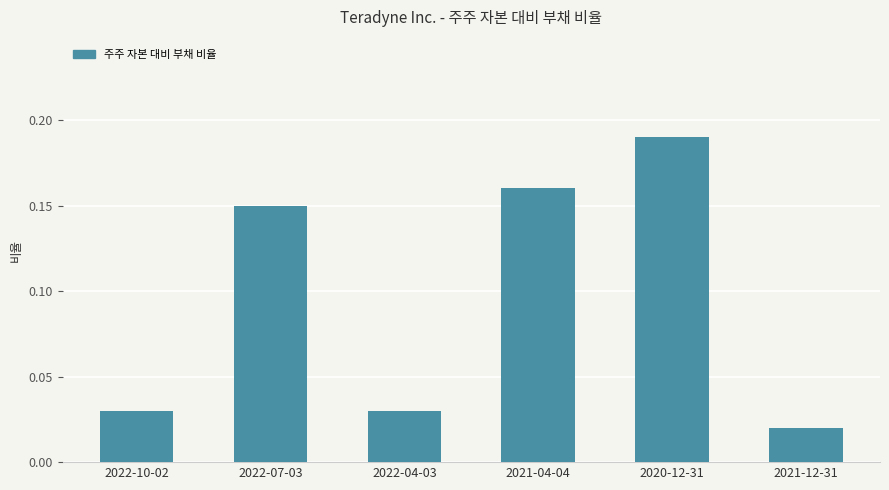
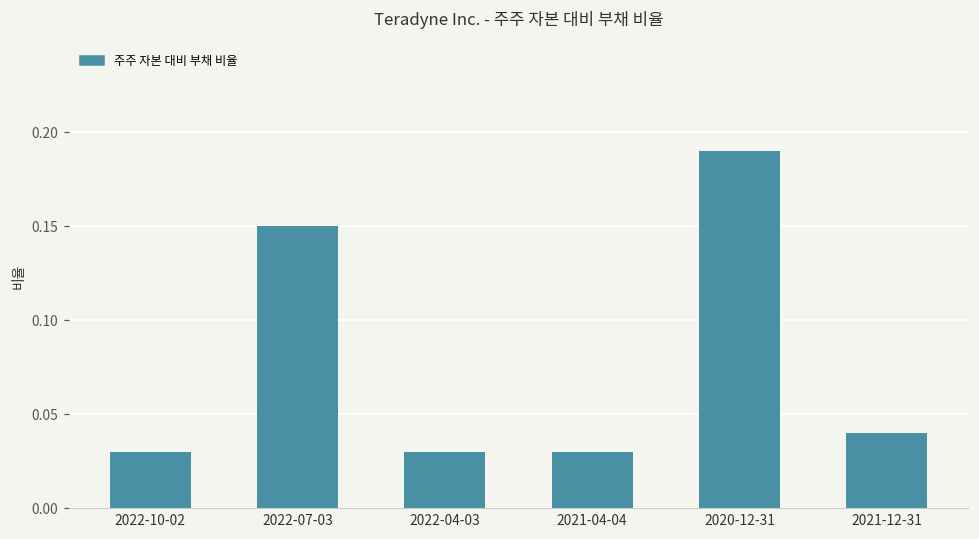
2021-04-04: 0.16 -> 0.03
2021-12-31: 0.02 -> 0.04
